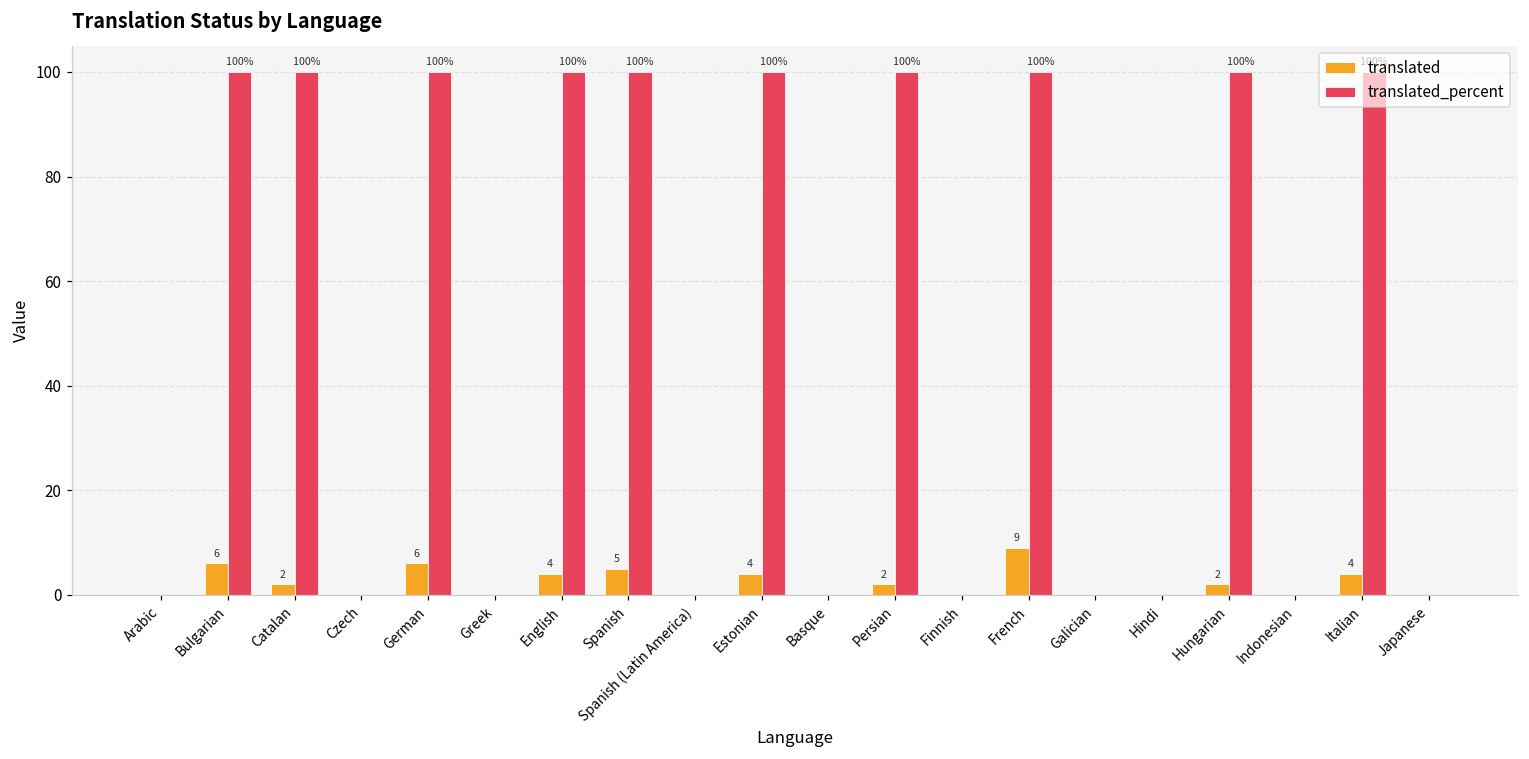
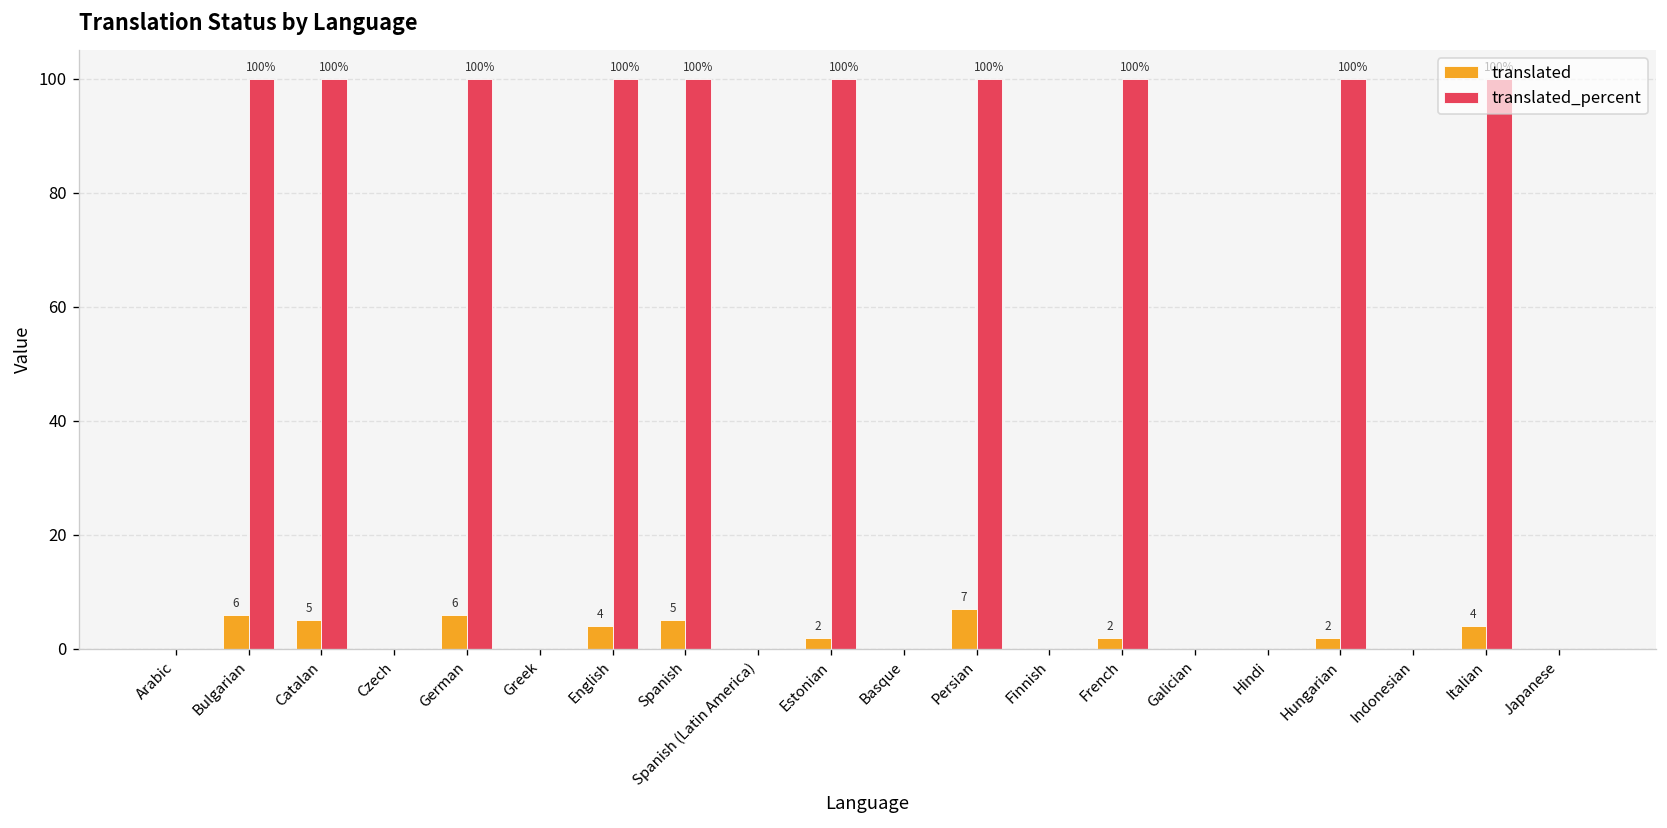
translated, Catalan: 2 -> 5
translated, Estonian: 4 -> 2
translated, Persian: 2 -> 7
translated, French: 9 -> 2
